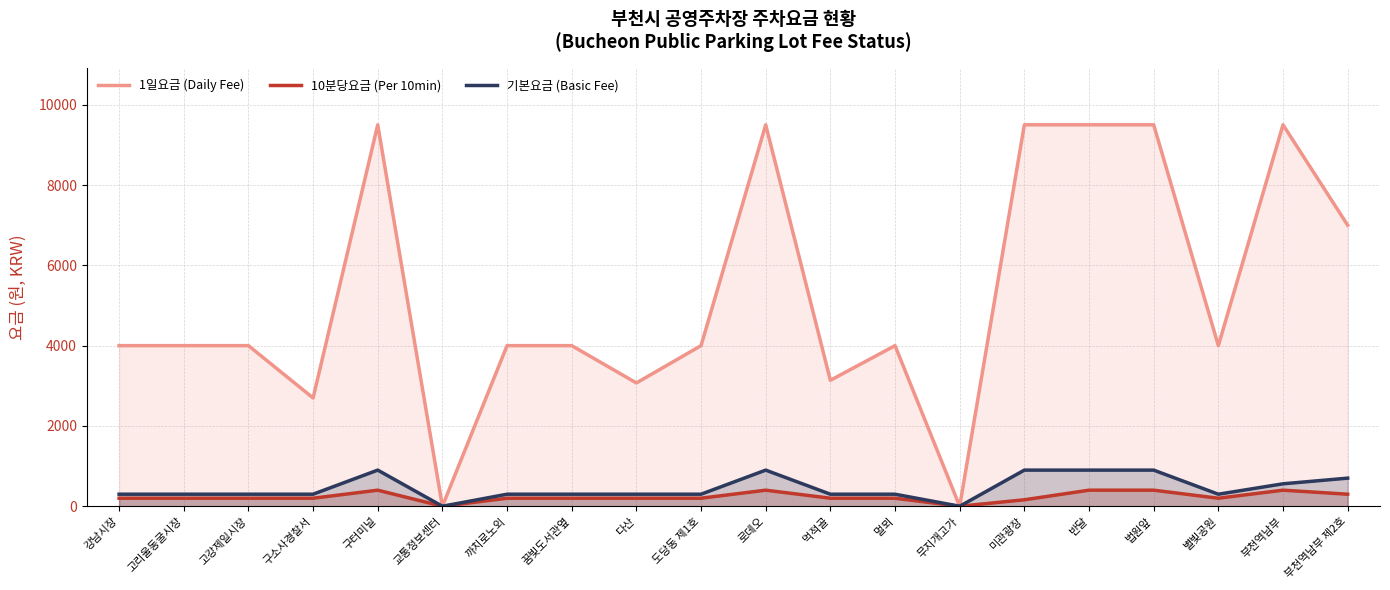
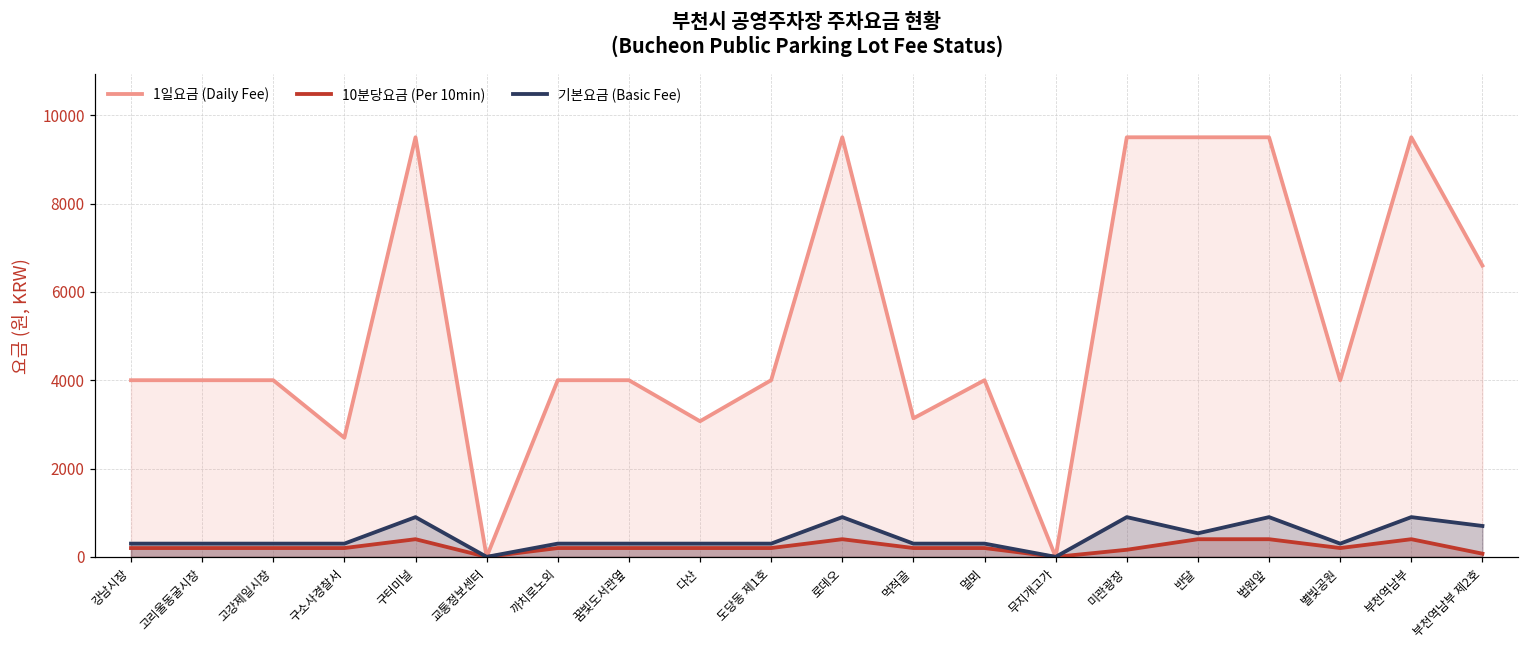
기본요금 (Basic Fee), 반달: 900 -> 500
기본요금 (Basic Fee), 부천역남부: 600 -> 900
1일요금 (Daily Fee), 부천역남부 제2호: 7000 -> 6600
10분당요금 (Per 10min), 부천역남부 제2호: 300 -> 100
